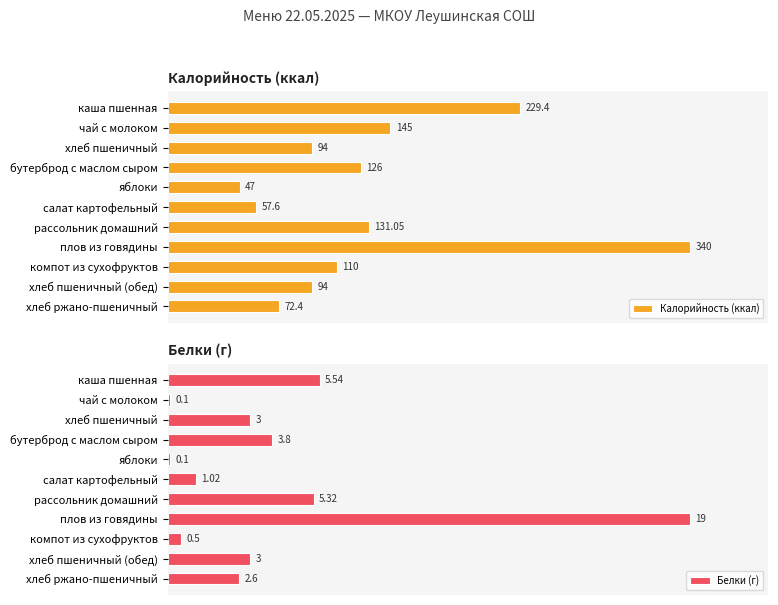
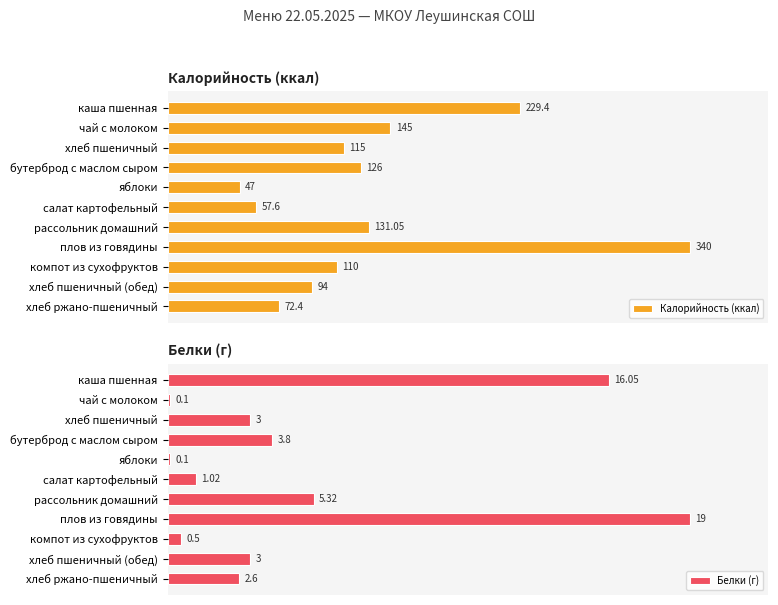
Калорийность (ккал), хлеб пшеничный: 94 -> 115
Белки (г), каша пшенная: 5.54 -> 16.05
